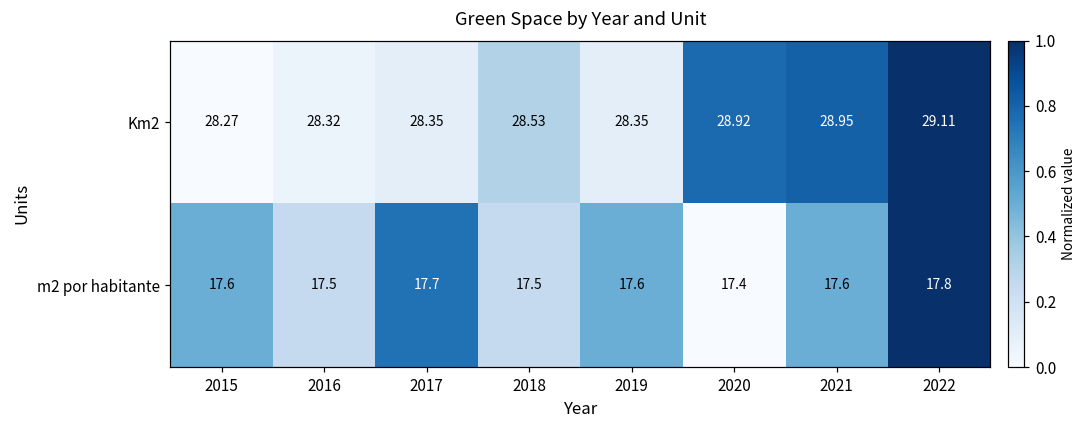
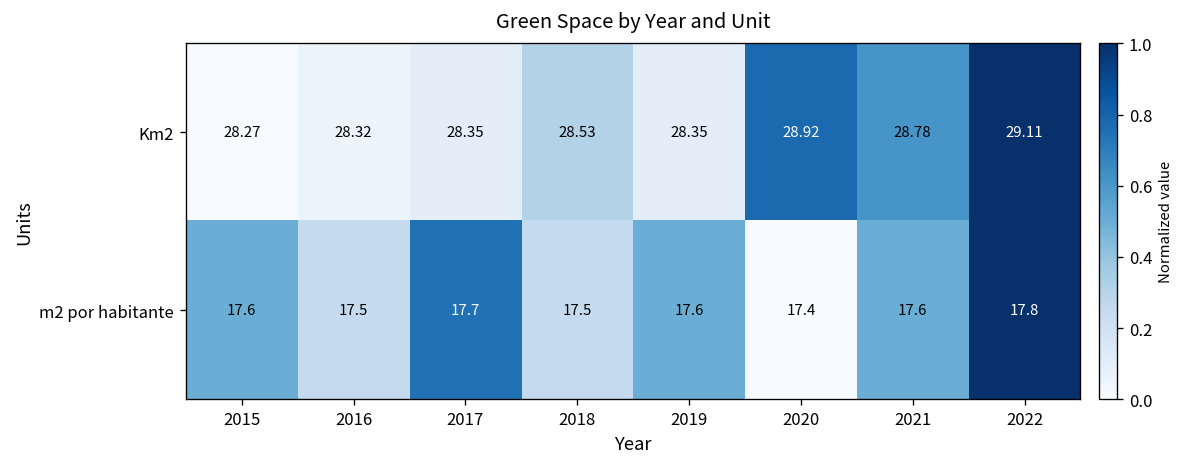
Km2, 2021: 28.95 -> 28.78
